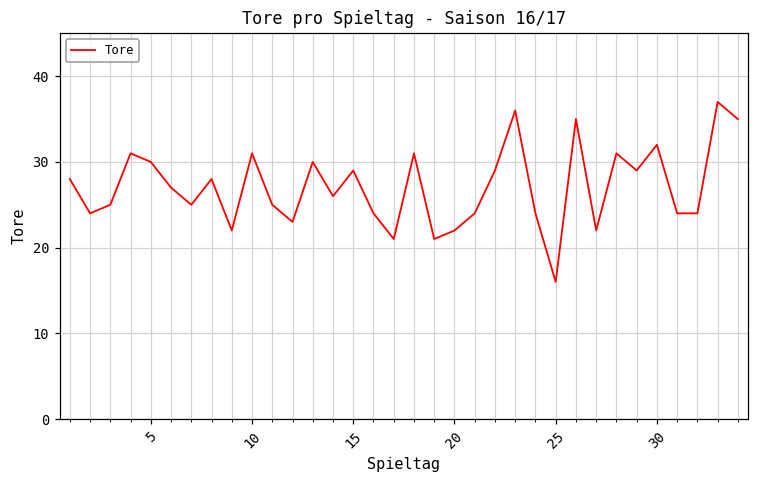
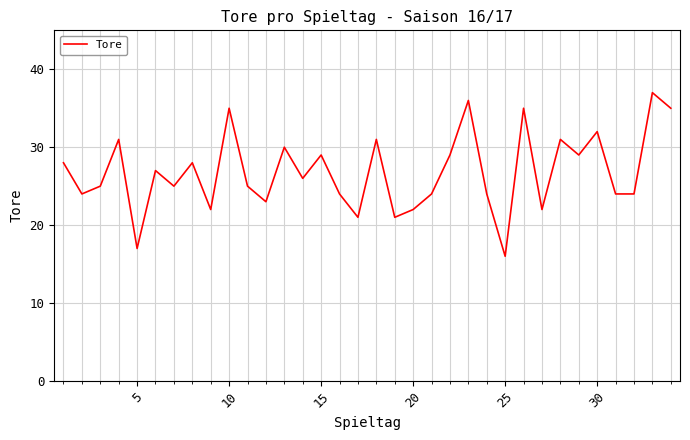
5: 30 -> 17
10: 31 -> 35
